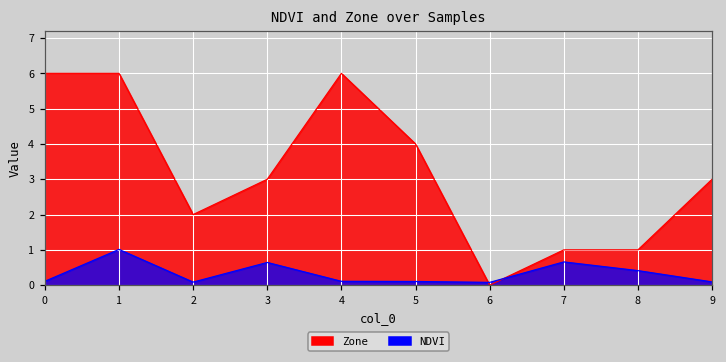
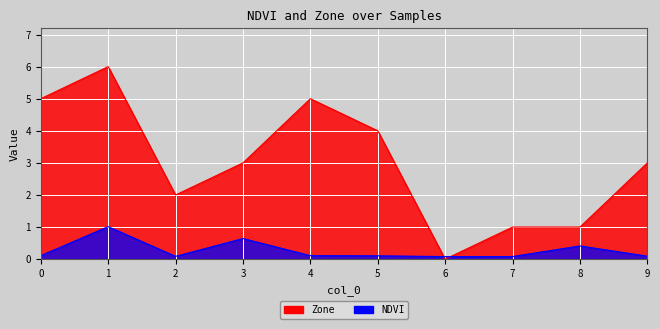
Zone, 0: 6 -> 5
Zone, 4: 6 -> 5
NDVI, 7: 0.7 -> 0.1
